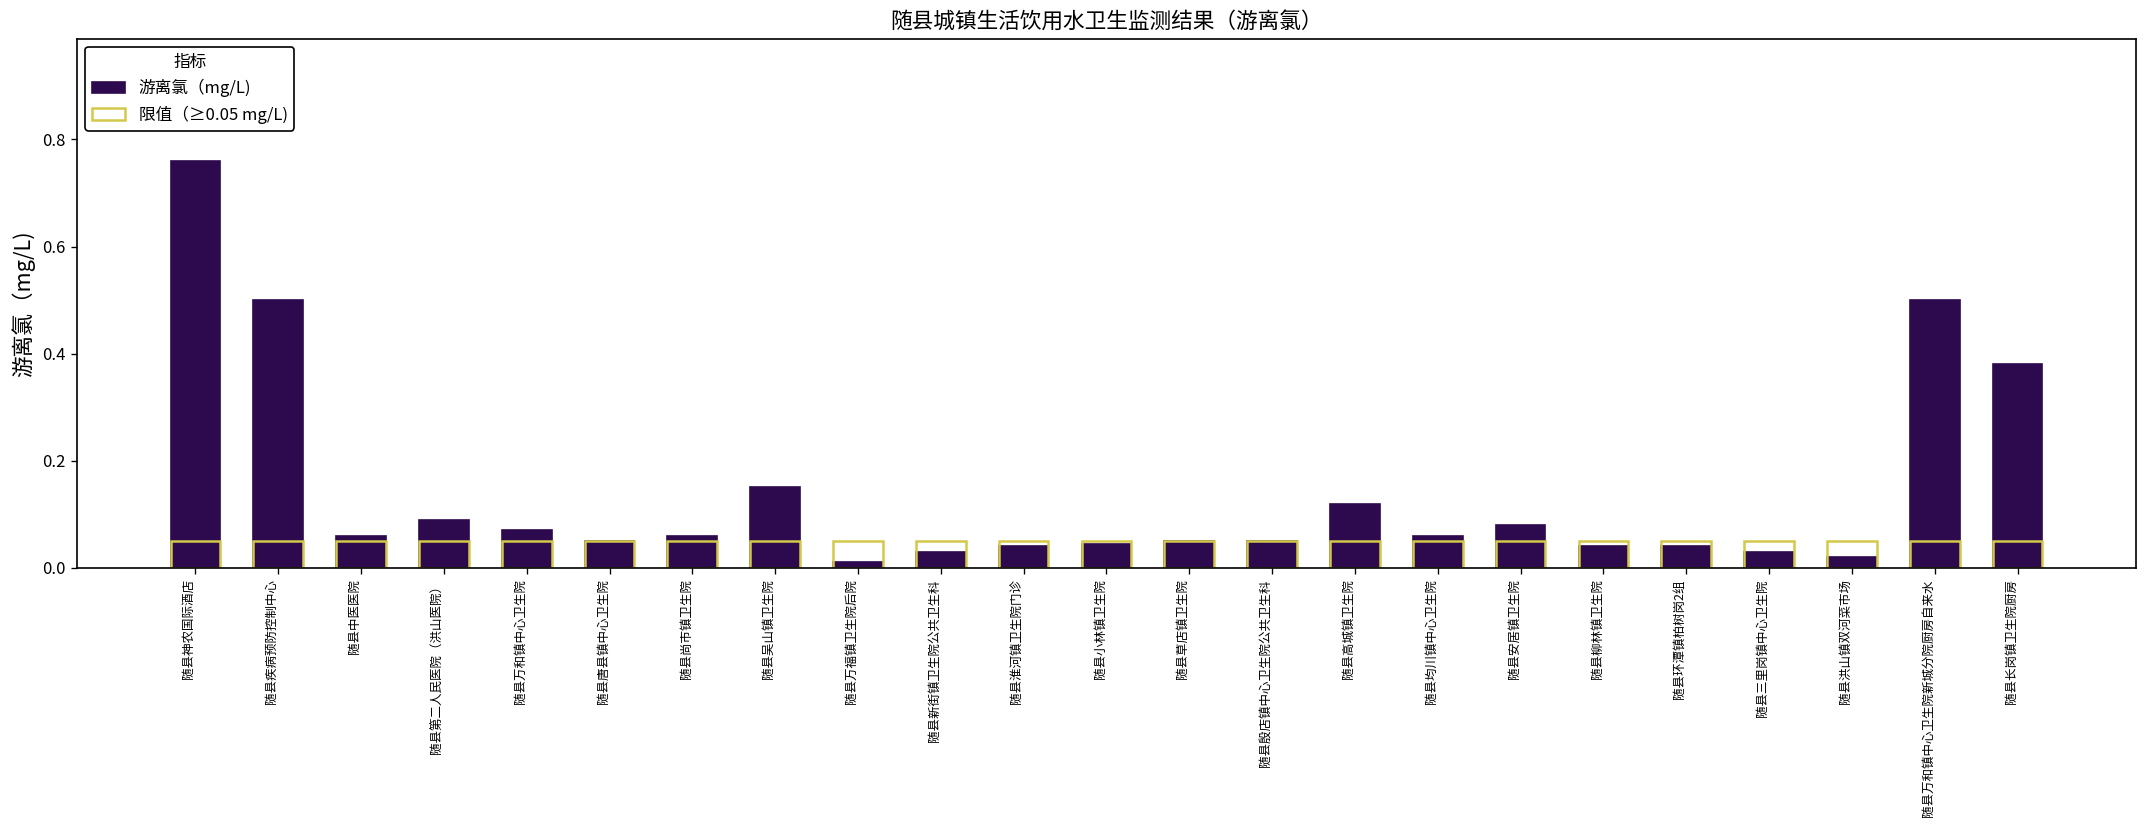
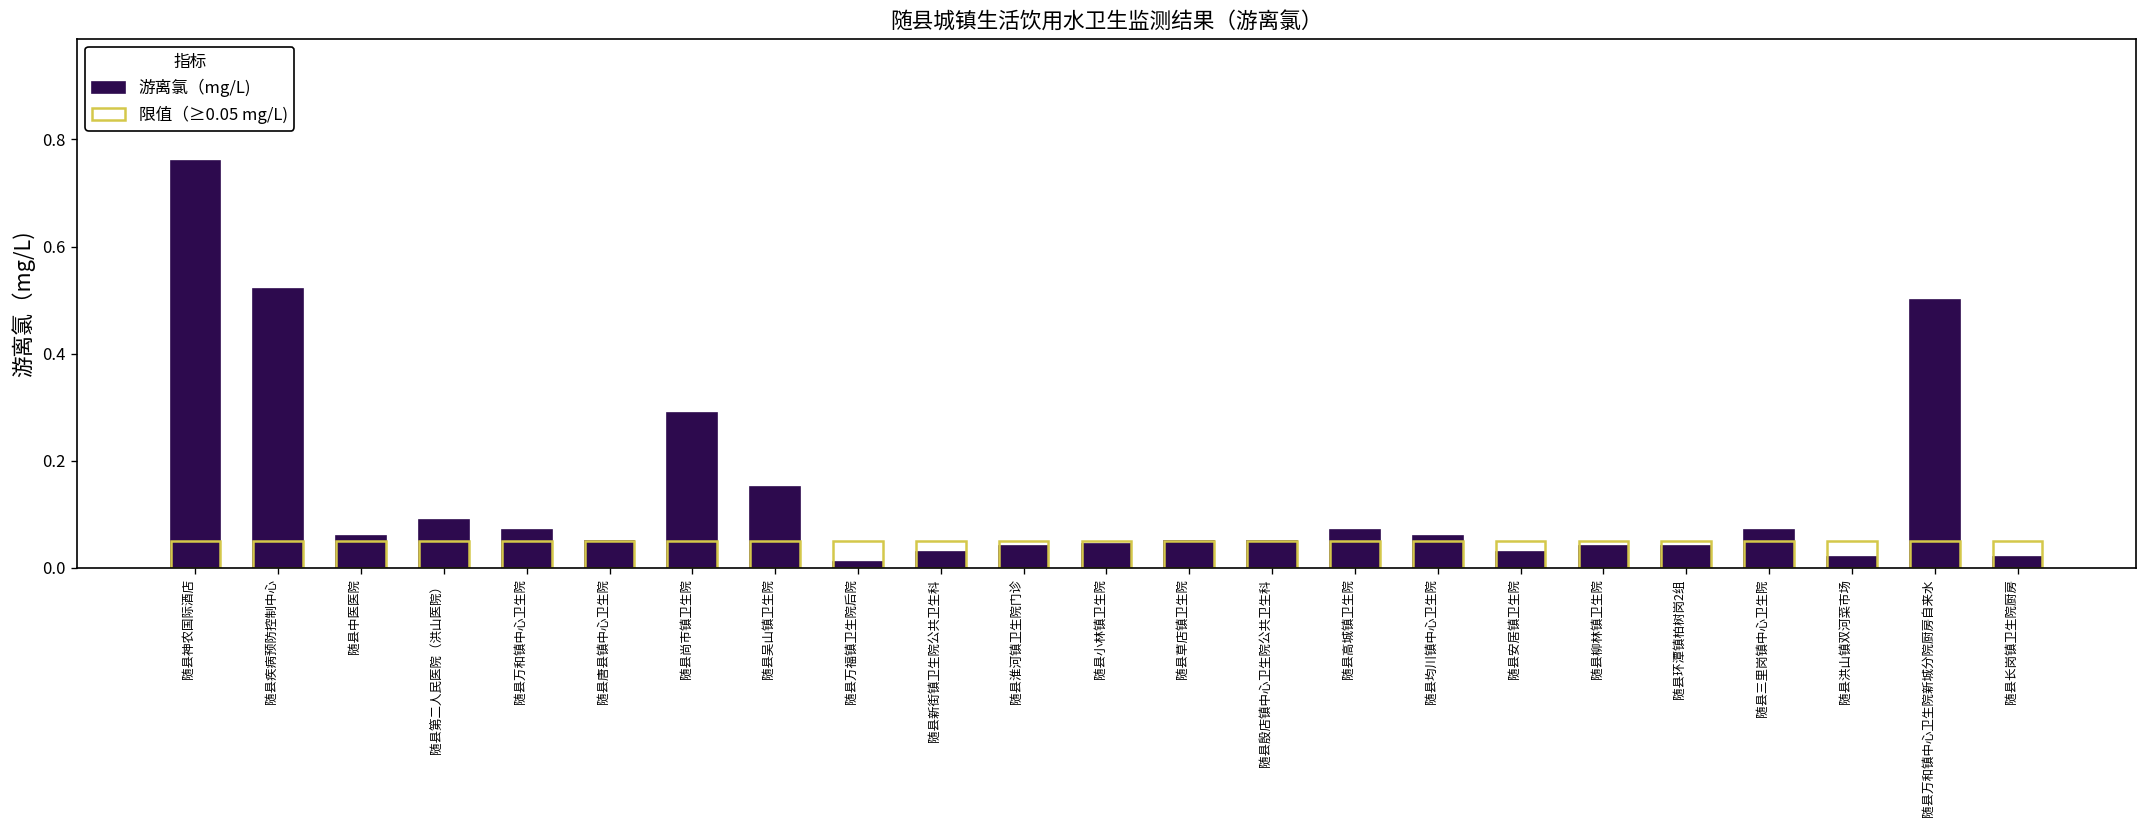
游离氯（mg/L), 随县疾病预防控制中心: 0.50 -> 0.52
游离氯（mg/L), 随县尚市镇卫生院: 0.06 -> 0.29
游离氯（mg/L), 随县高城镇卫生院: 0.12 -> 0.07
游离氯（mg/L), 随县安居镇卫生院: 0.08 -> 0.03
游离氯（mg/L), 随县三里岗镇中心卫生院: 0.03 -> 0.07
游离氯（mg/L), 随县长岗镇卫生院厨房: 0.38 -> 0.02
